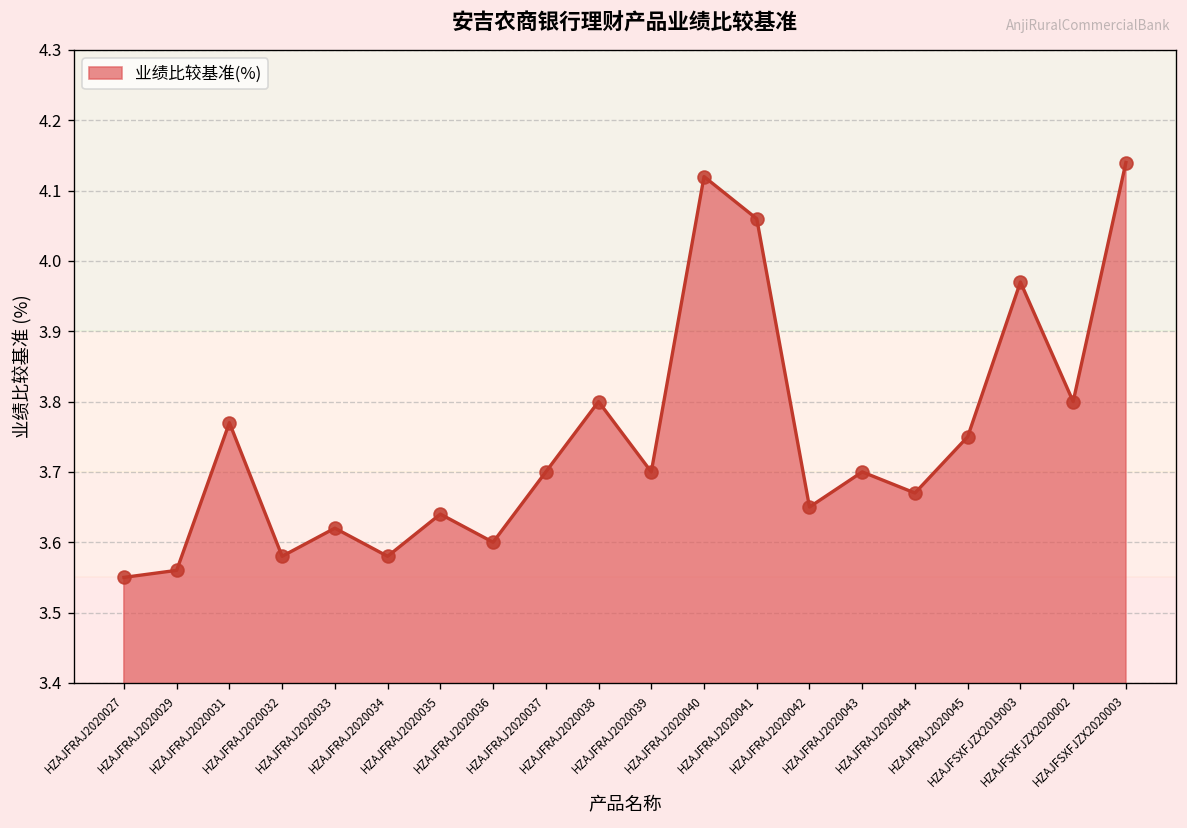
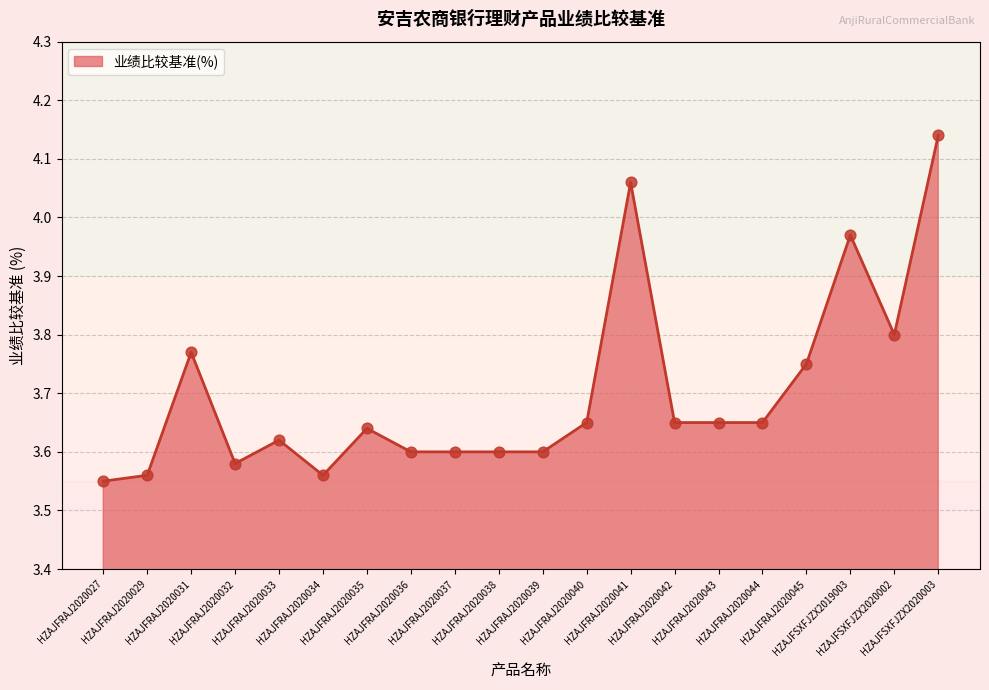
HZAJFRAJ2020034: 3.58 -> 3.56
HZAJFRAJ2020037: 3.7 -> 3.6
HZAJFRAJ2020038: 3.8 -> 3.6
HZAJFRAJ2020039: 3.7 -> 3.6
HZAJFRAJ2020040: 4.12 -> 3.65
HZAJFRAJ2020043: 3.70 -> 3.65
HZAJFRAJ2020044: 3.67 -> 3.65
